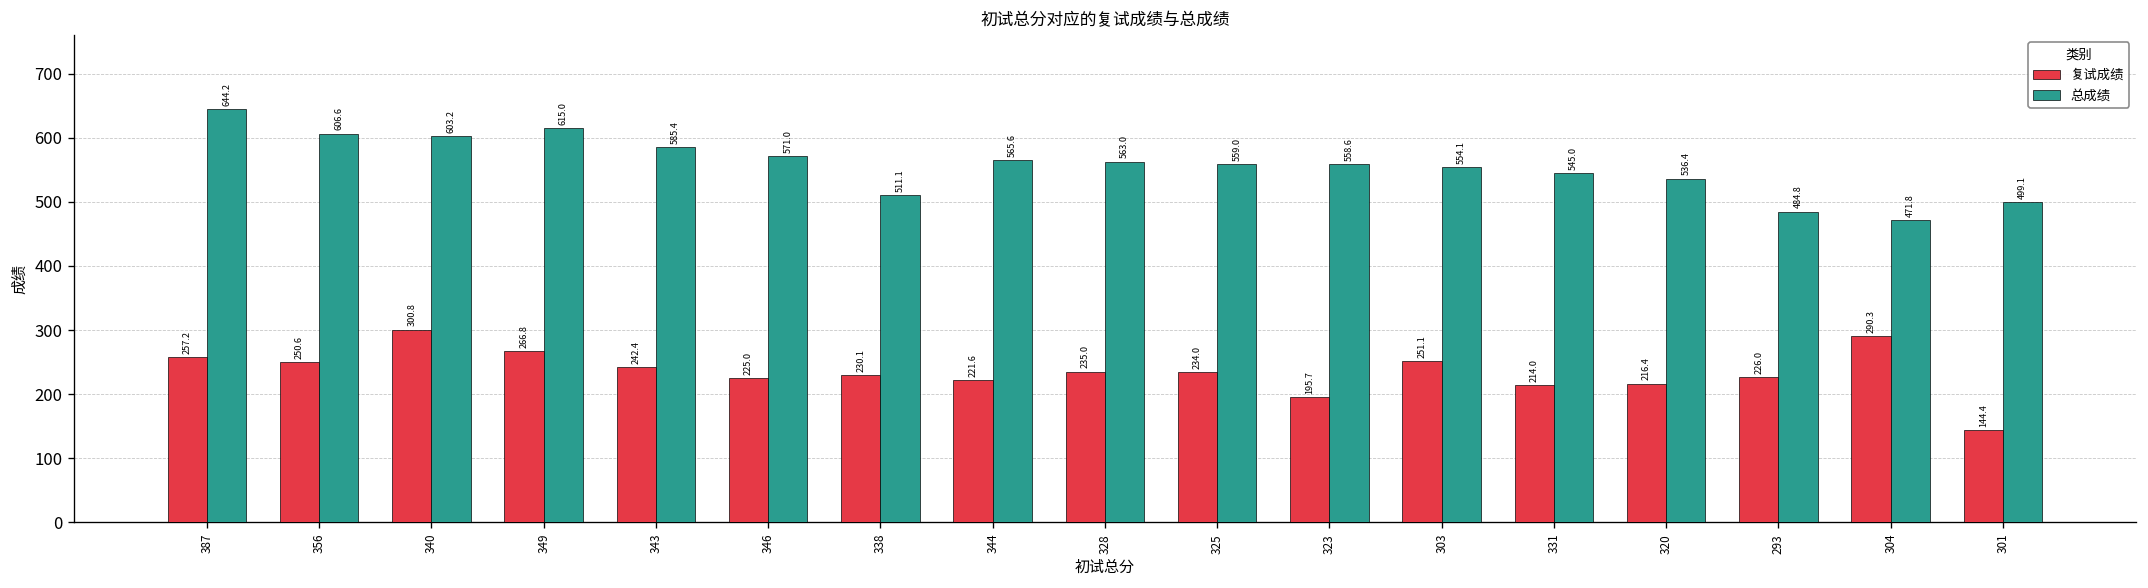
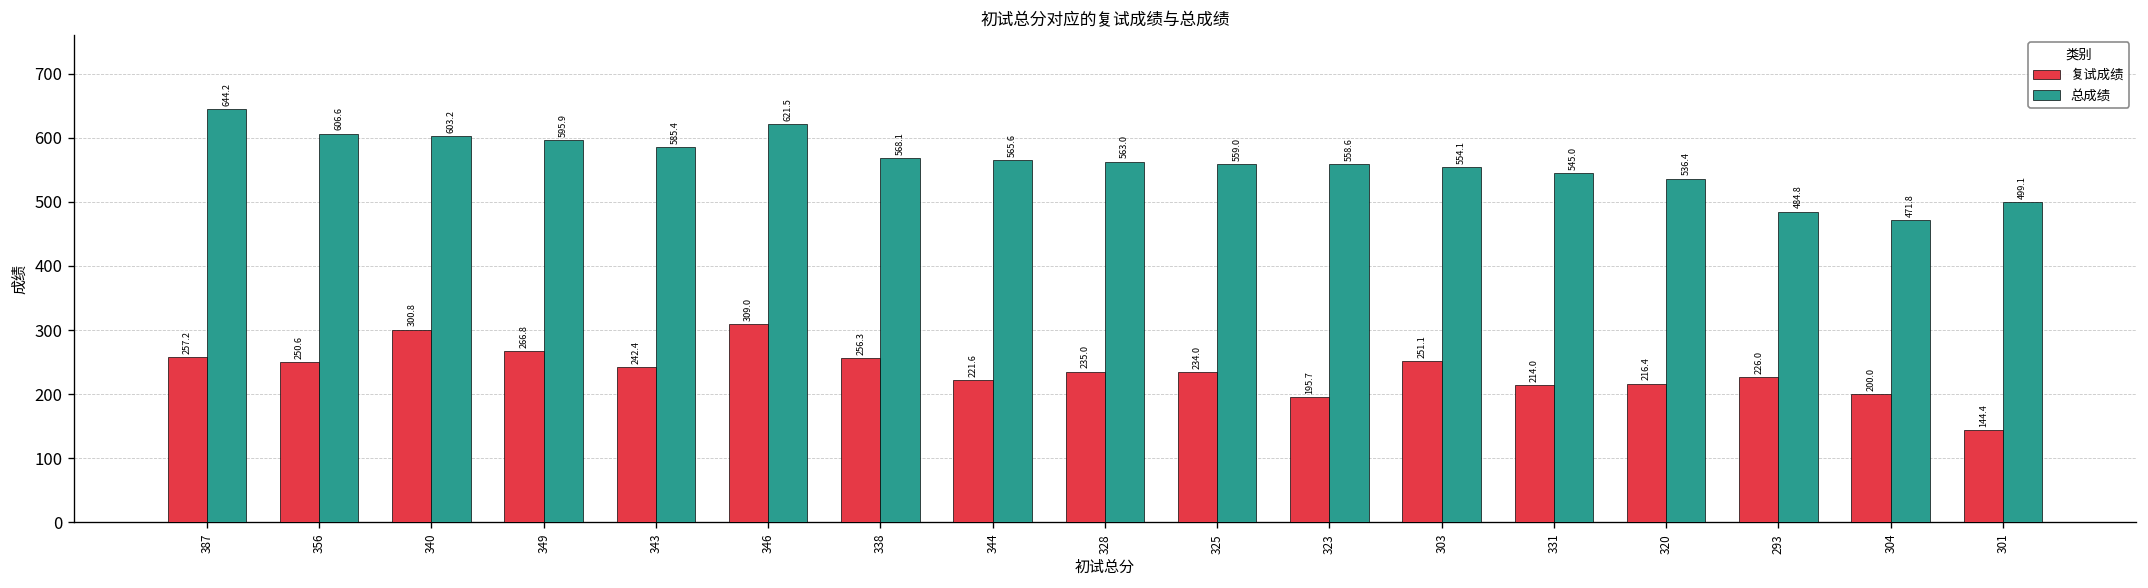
总成绩, 349: 615.0 -> 595.9
复试成绩, 346: 225.0 -> 309.0
总成绩, 346: 571.0 -> 621.5
复试成绩, 338: 230.1 -> 256.3
总成绩, 338: 511.1 -> 568.1
复试成绩, 304: 290.3 -> 200.0
